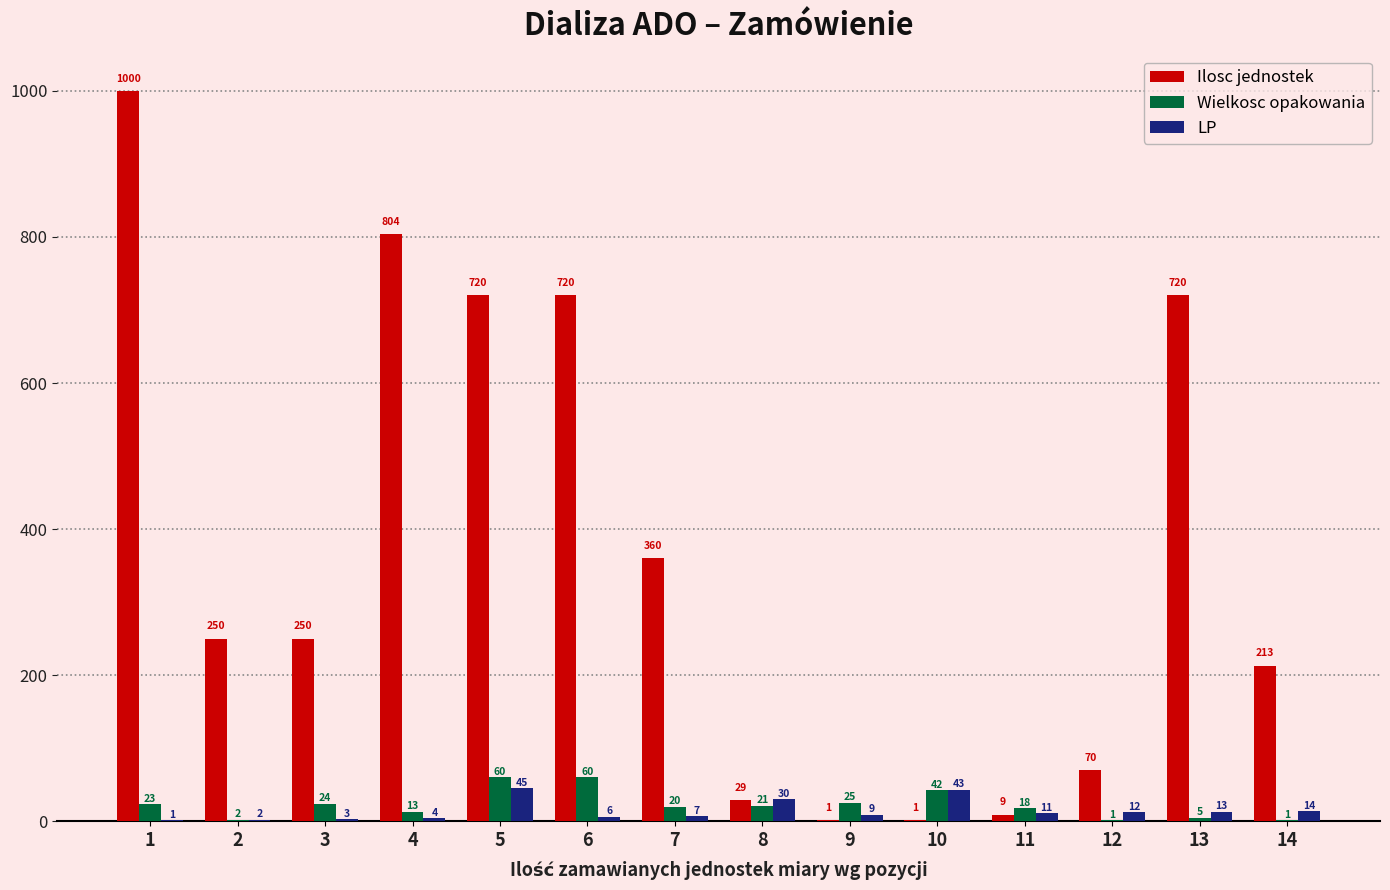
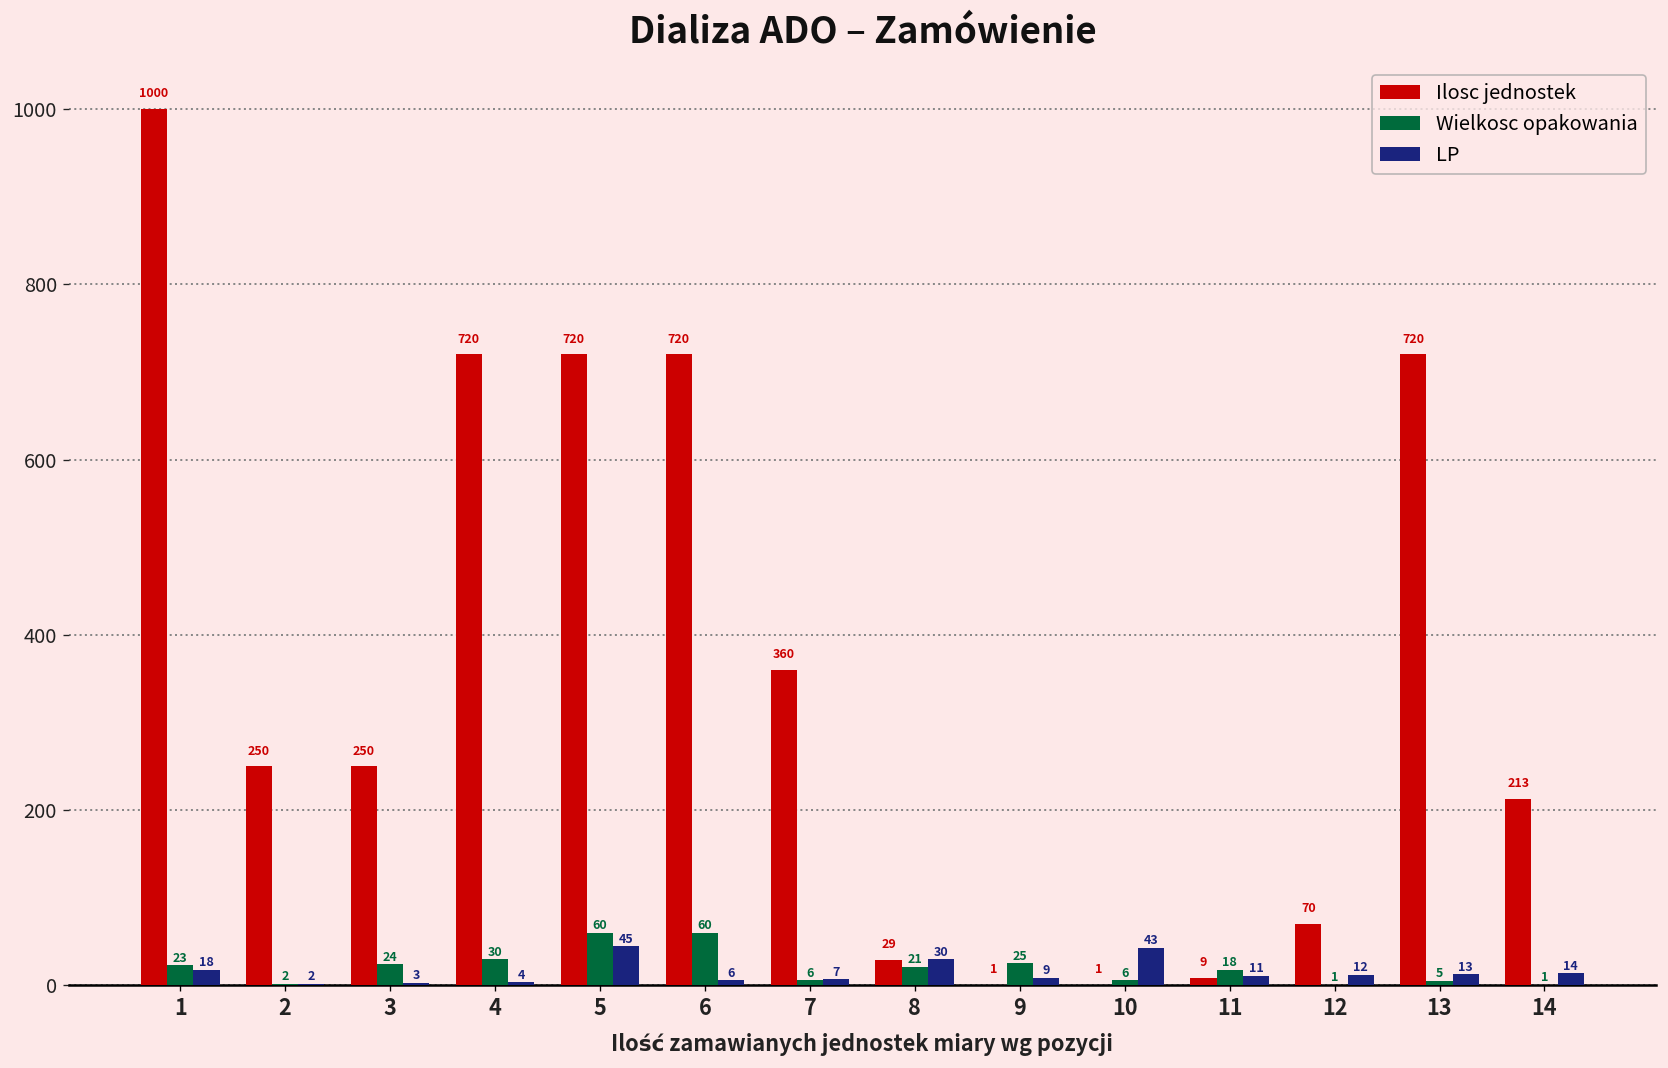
LP, 1: 1 -> 18
Ilosc jednostek, 4: 804 -> 720
Wielkosc opakowania, 4: 13 -> 30
Wielkosc opakowania, 7: 20 -> 6
Wielkosc opakowania, 10: 42 -> 6
